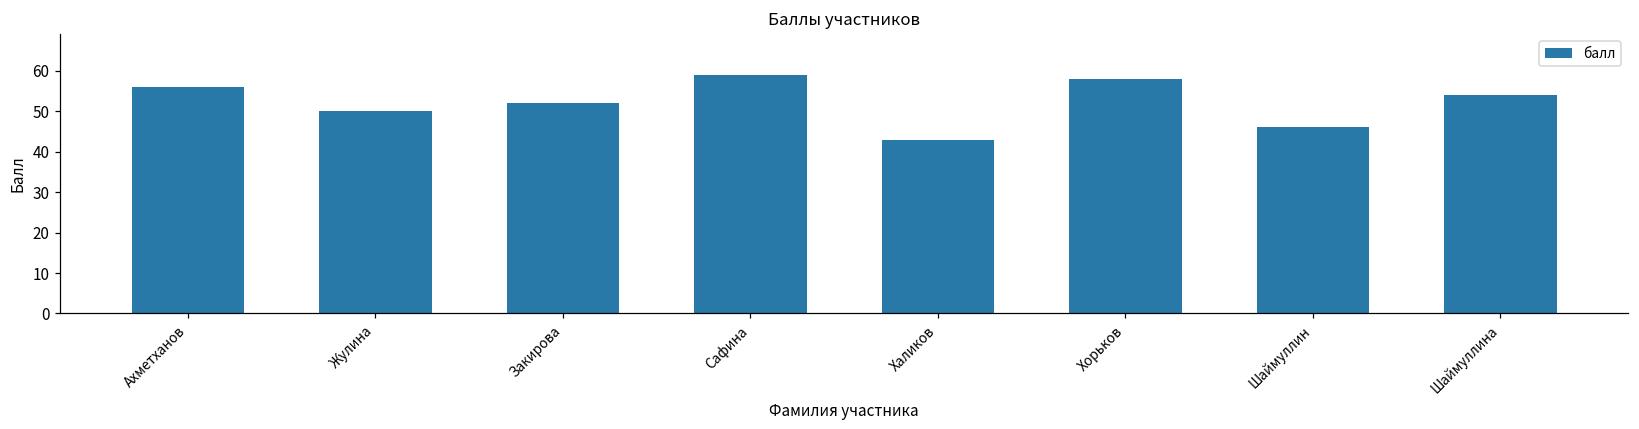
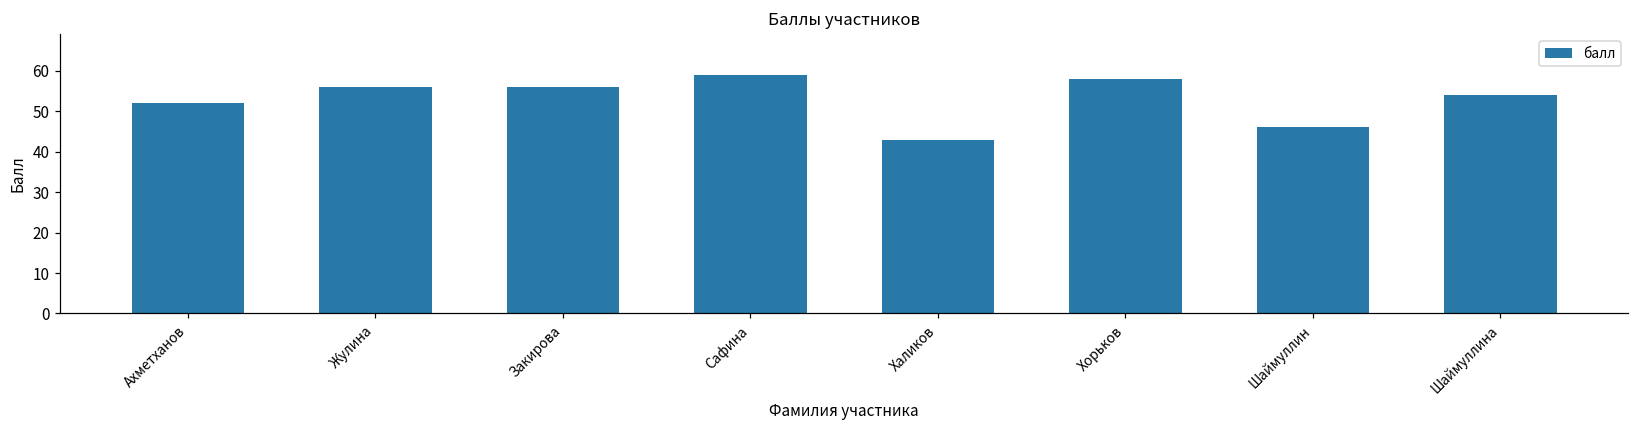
Ахметханов: 56 -> 52
Жулина: 50 -> 56
Закирова: 52 -> 56
